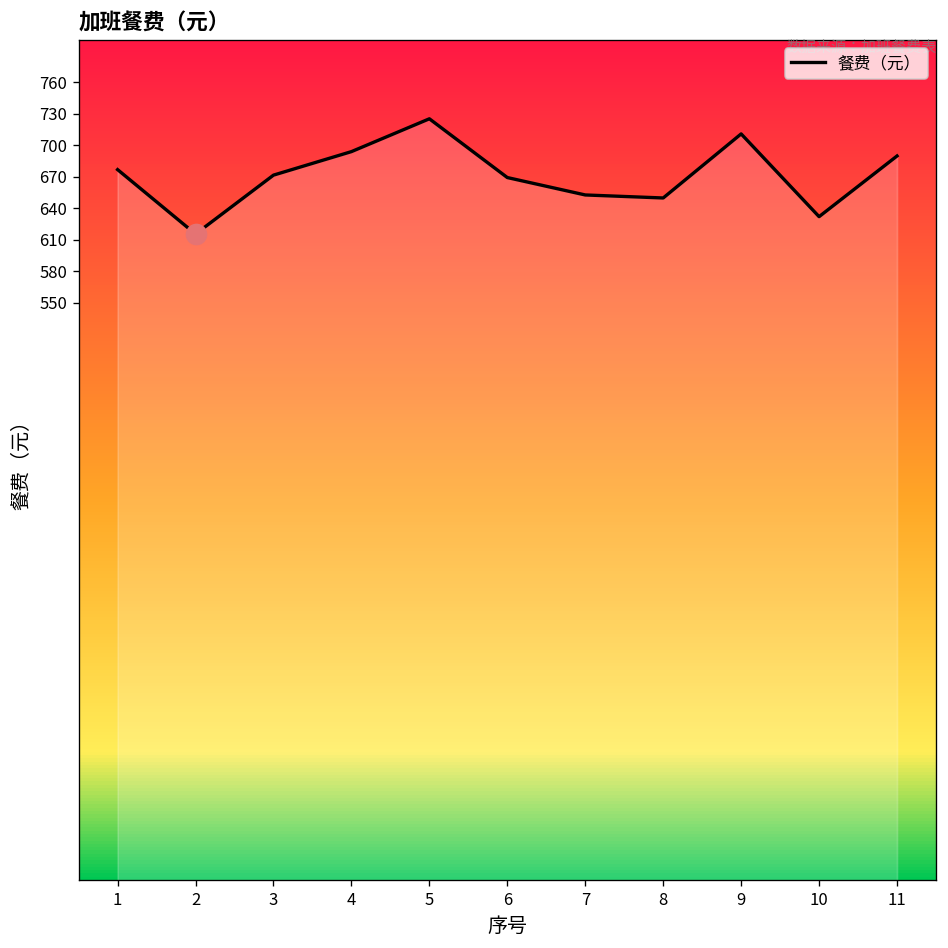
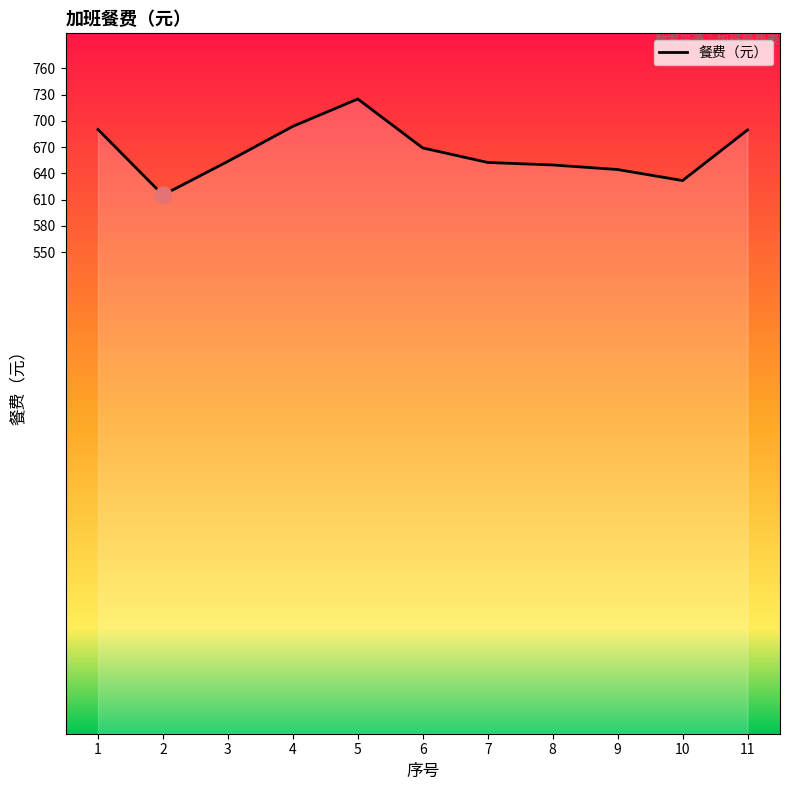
餐费（元）, 1: 680 -> 690
餐费（元）, 3: 670 -> 650
餐费（元）, 9: 710 -> 640
